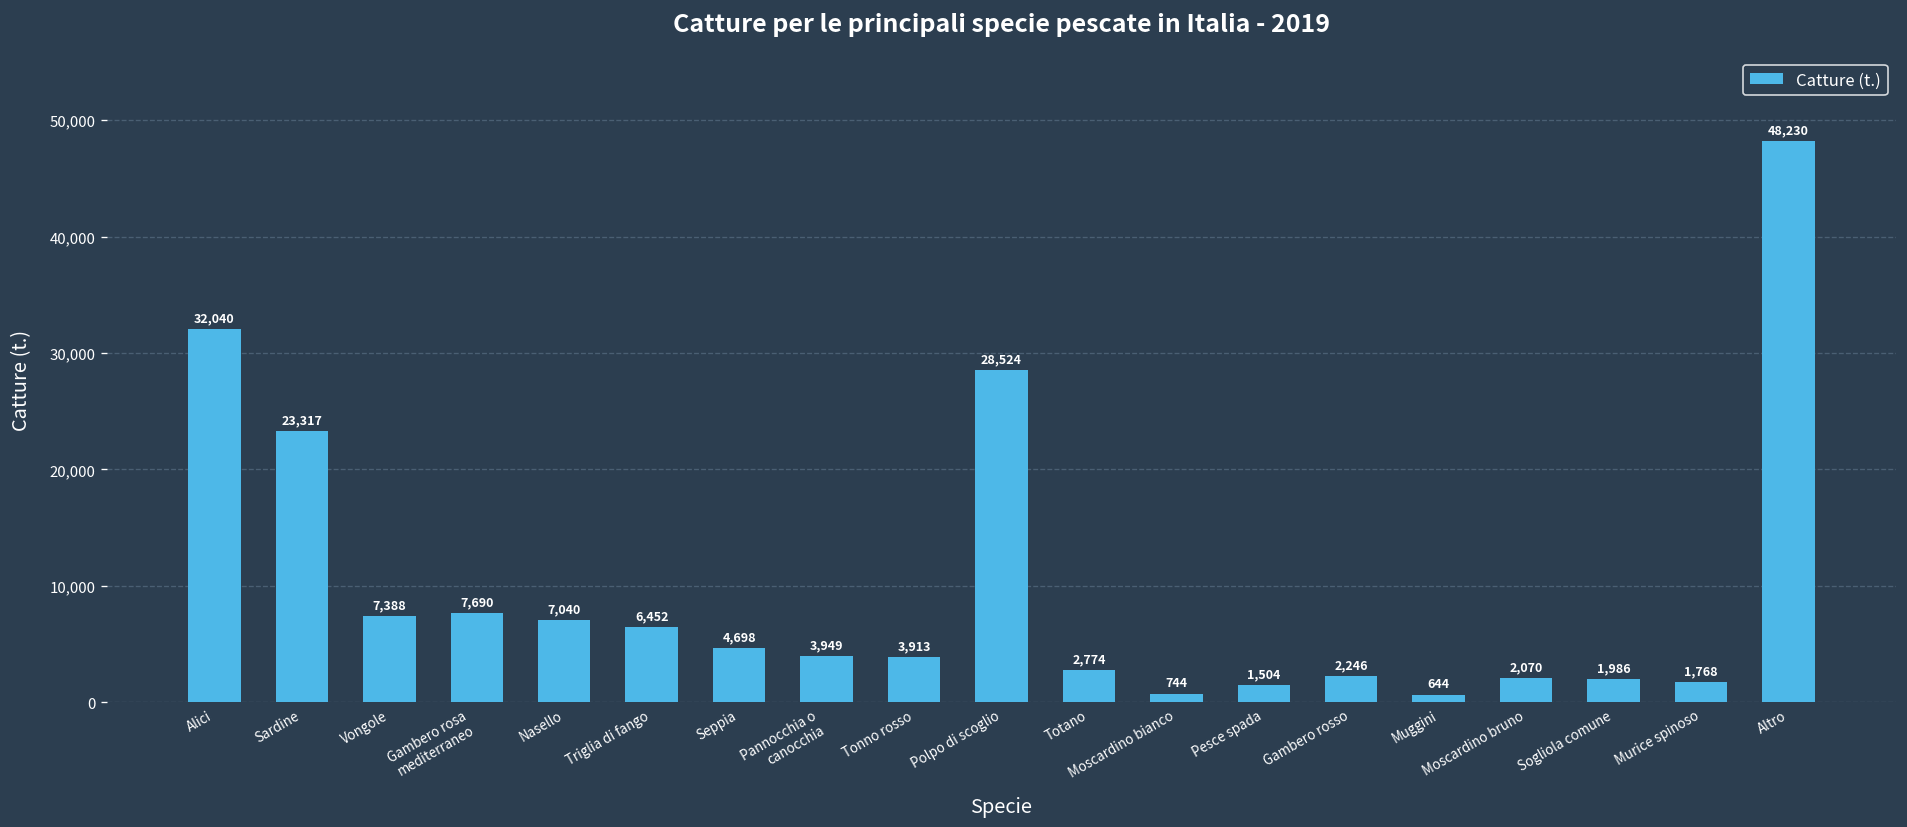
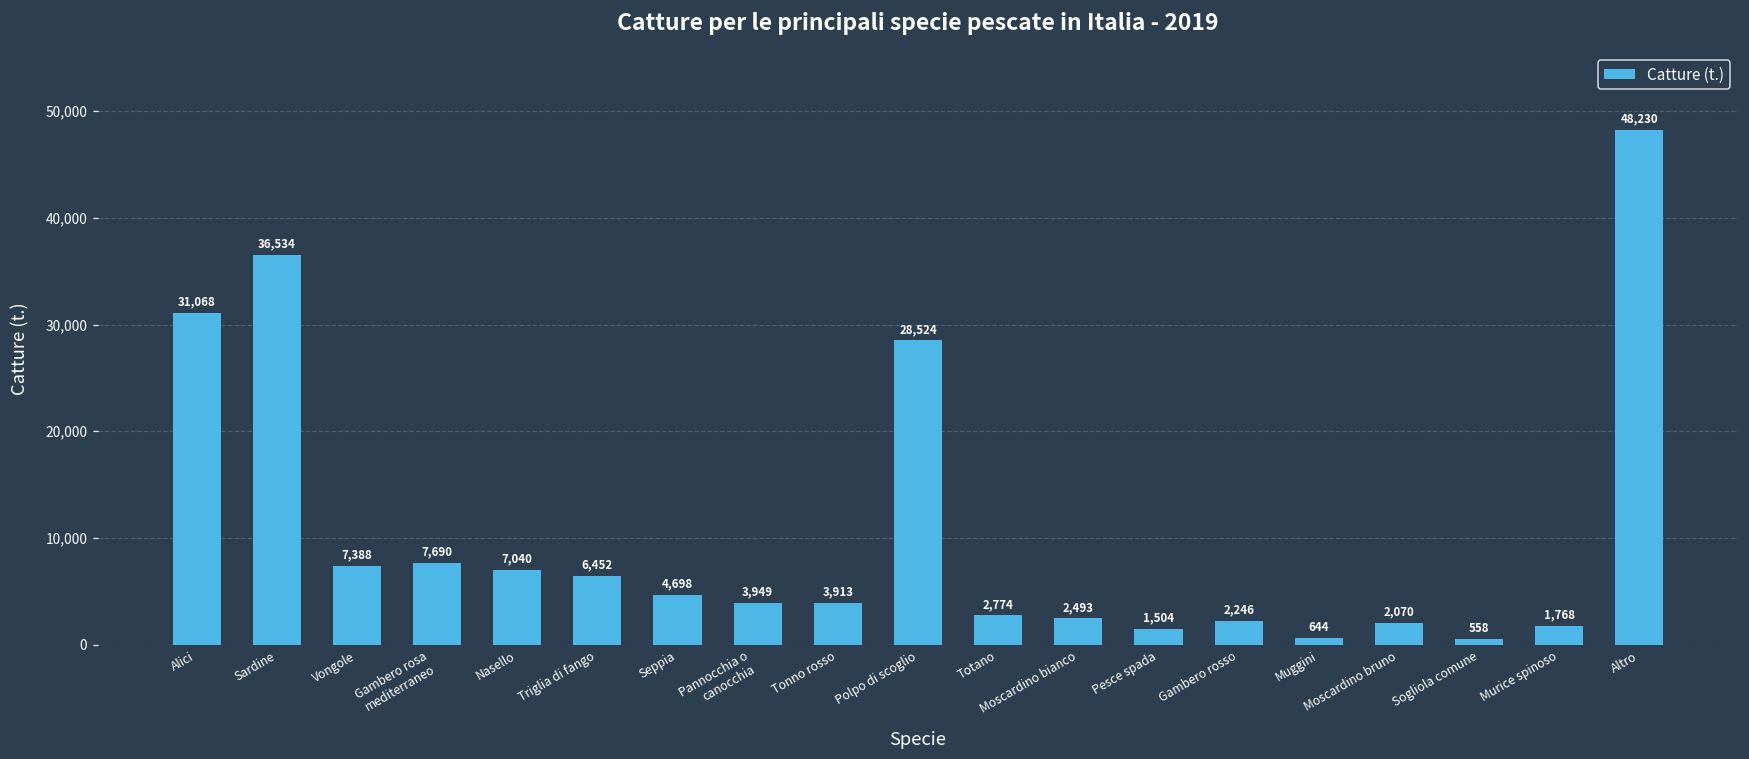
Alici: 32,040 -> 31,068
Sardine: 23,317 -> 36,534
Moscardino bianco: 744 -> 2,493
Sogliola comune: 1,986 -> 558
